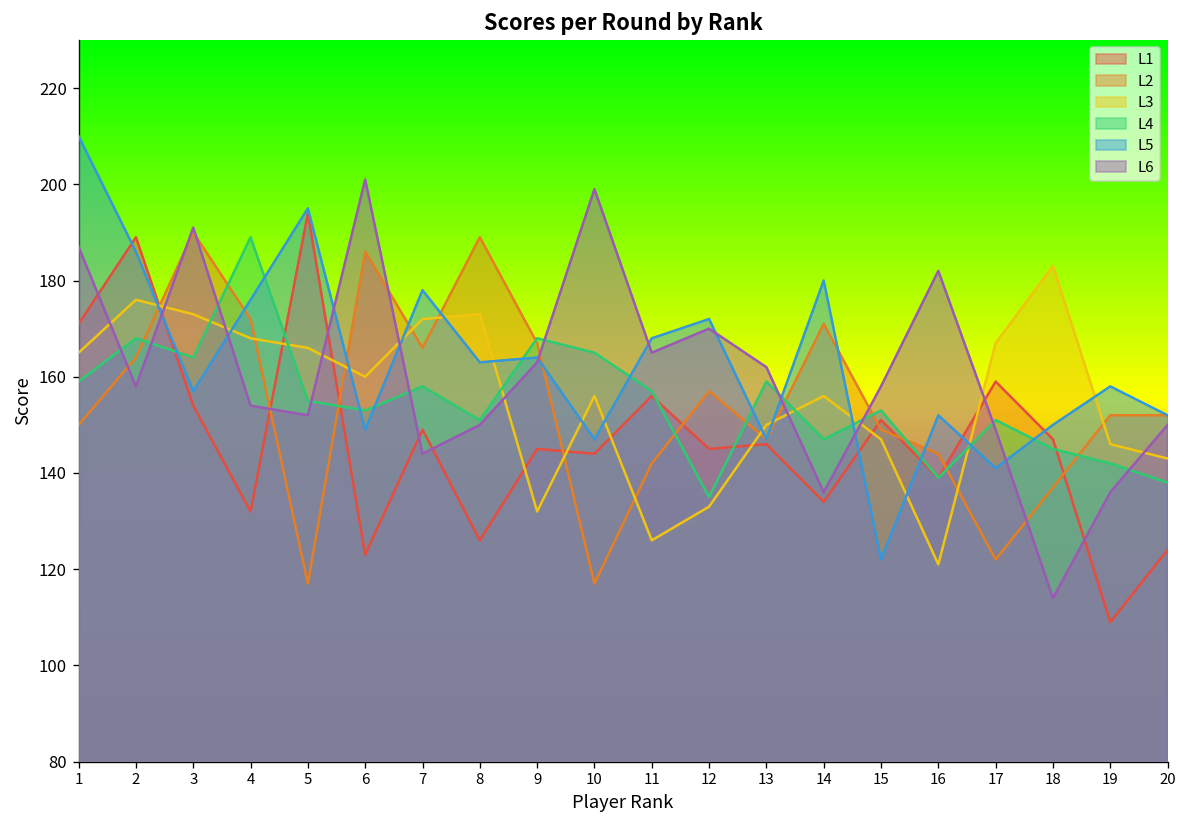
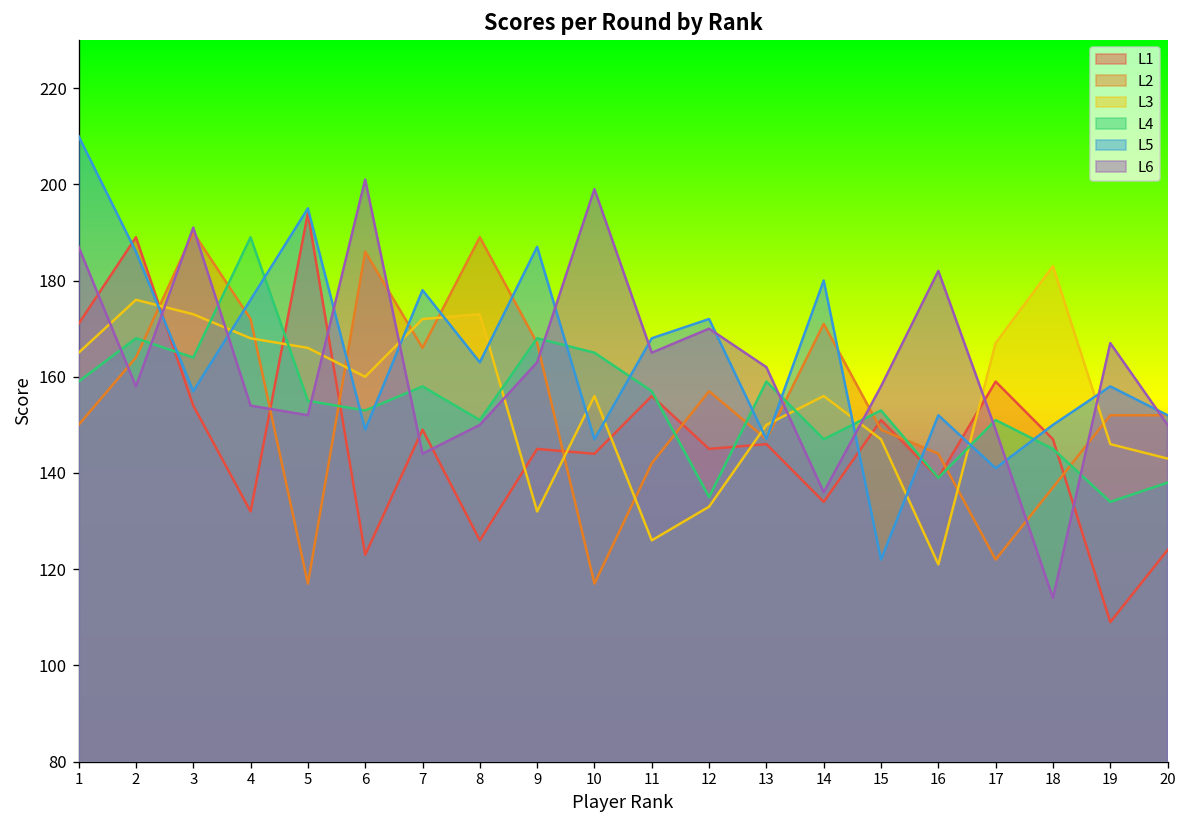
L5, 9: 164 -> 187
L4, 19: 142 -> 134
L6, 19: 136 -> 167
